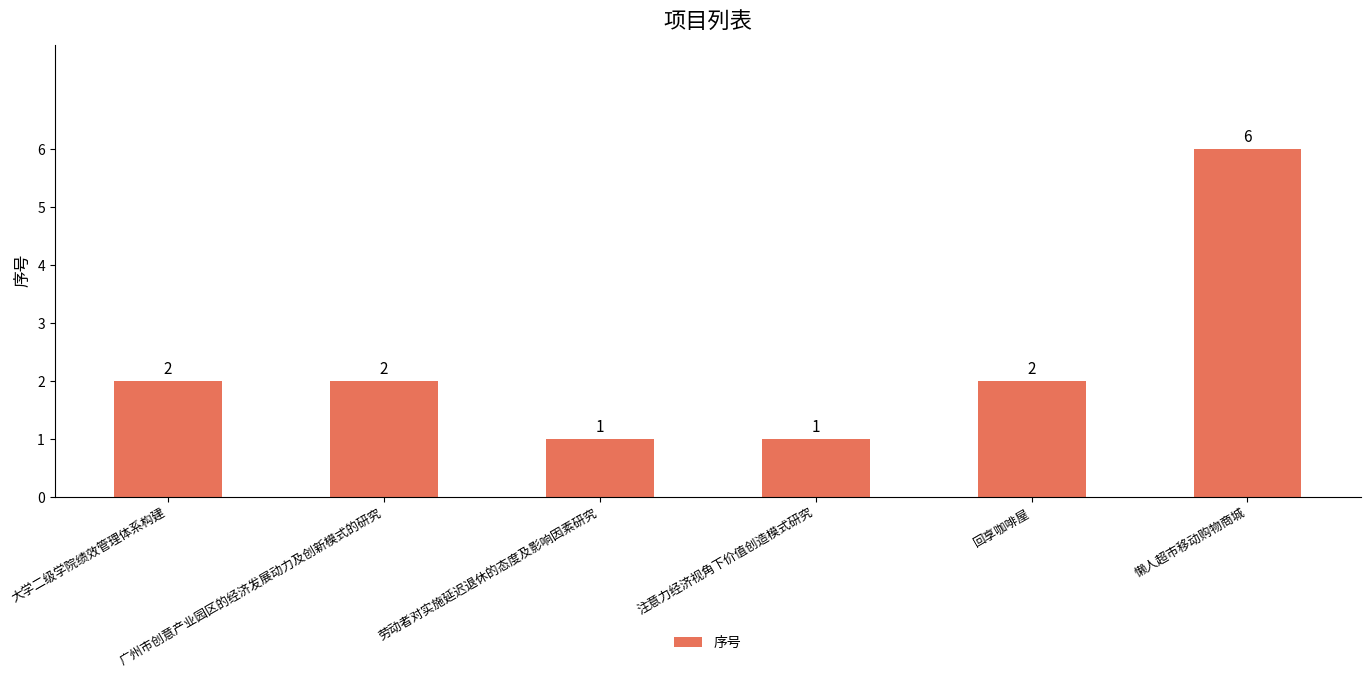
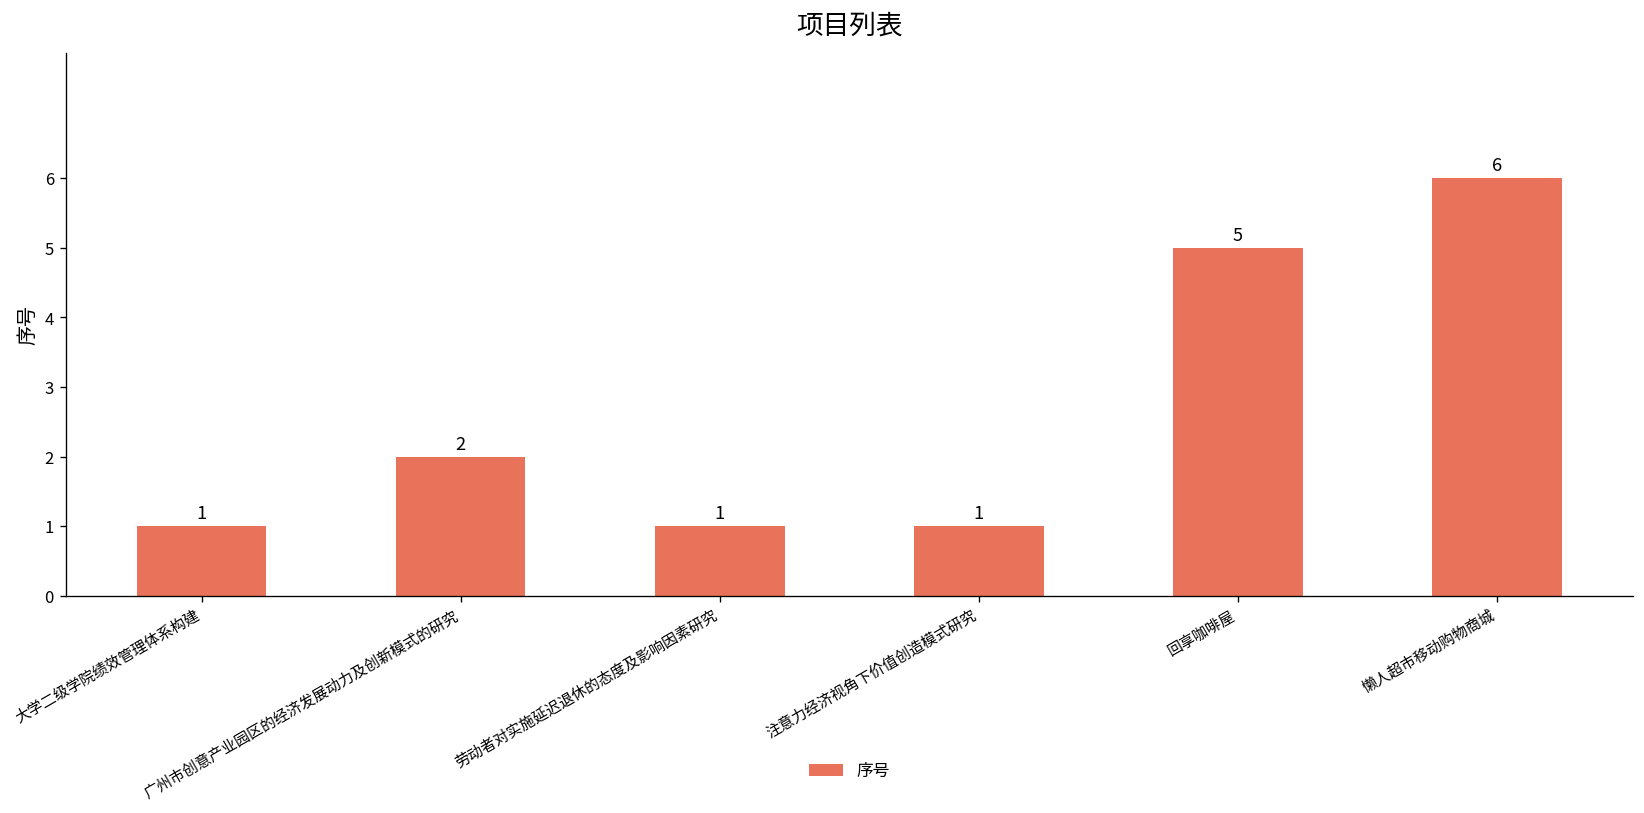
大学二级学院绩效管理体系构建: 2 -> 1
回享咖啡屋: 2 -> 5
